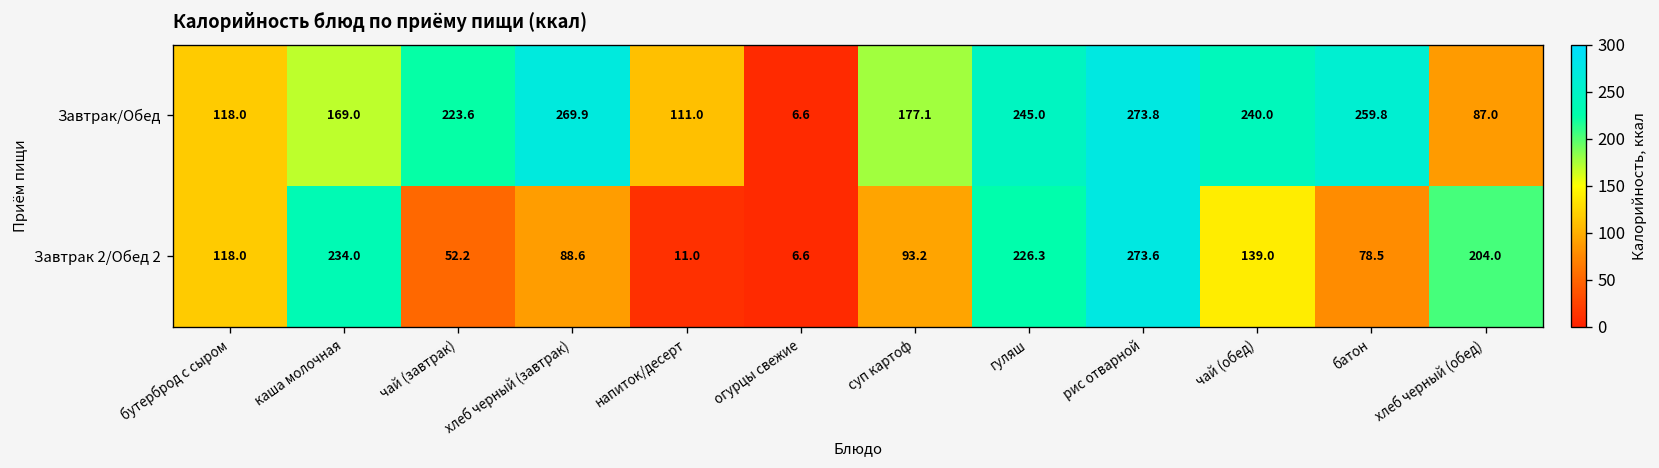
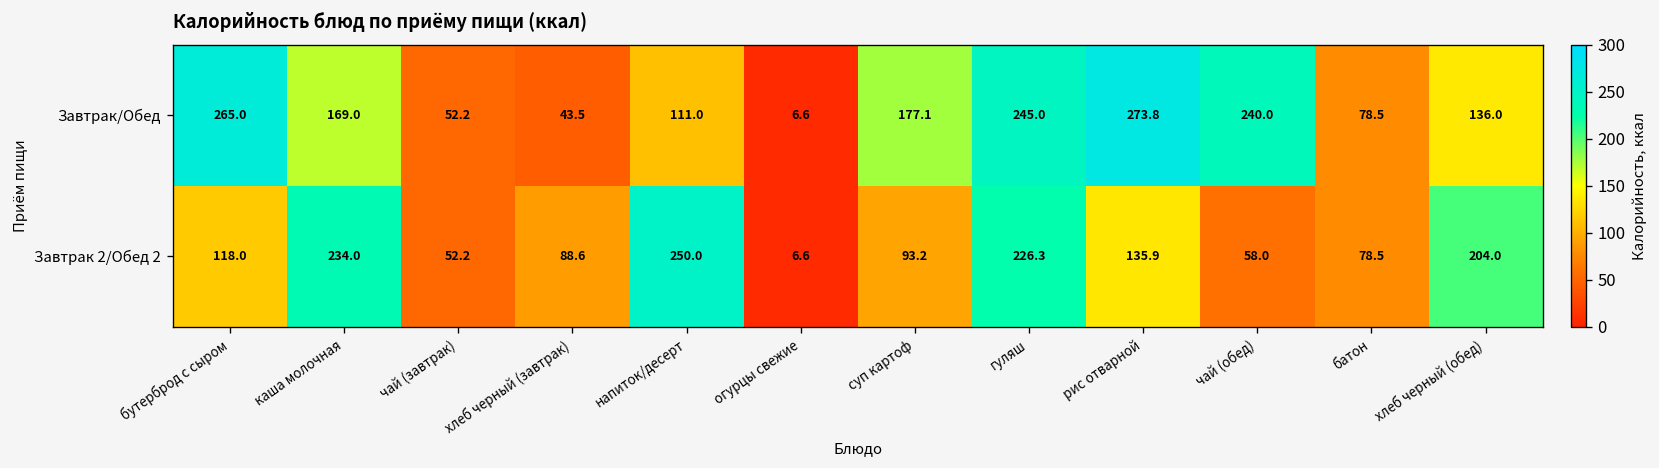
Завтрак/Обед, бутерброд с сыром: 118.0 -> 265.0
Завтрак/Обед, чай (завтрак): 223.6 -> 52.2
Завтрак/Обед, хлеб черный (завтрак): 269.9 -> 43.5
Завтрак/Обед, батон: 259.8 -> 78.5
Завтрак/Обед, хлеб черный (обед): 87.0 -> 136.0
Завтрак 2/Обед 2, напиток/десерт: 11.0 -> 250.0
Завтрак 2/Обед 2, рис отварной: 273.6 -> 135.9
Завтрак 2/Обед 2, чай (обед): 139.0 -> 58.0
